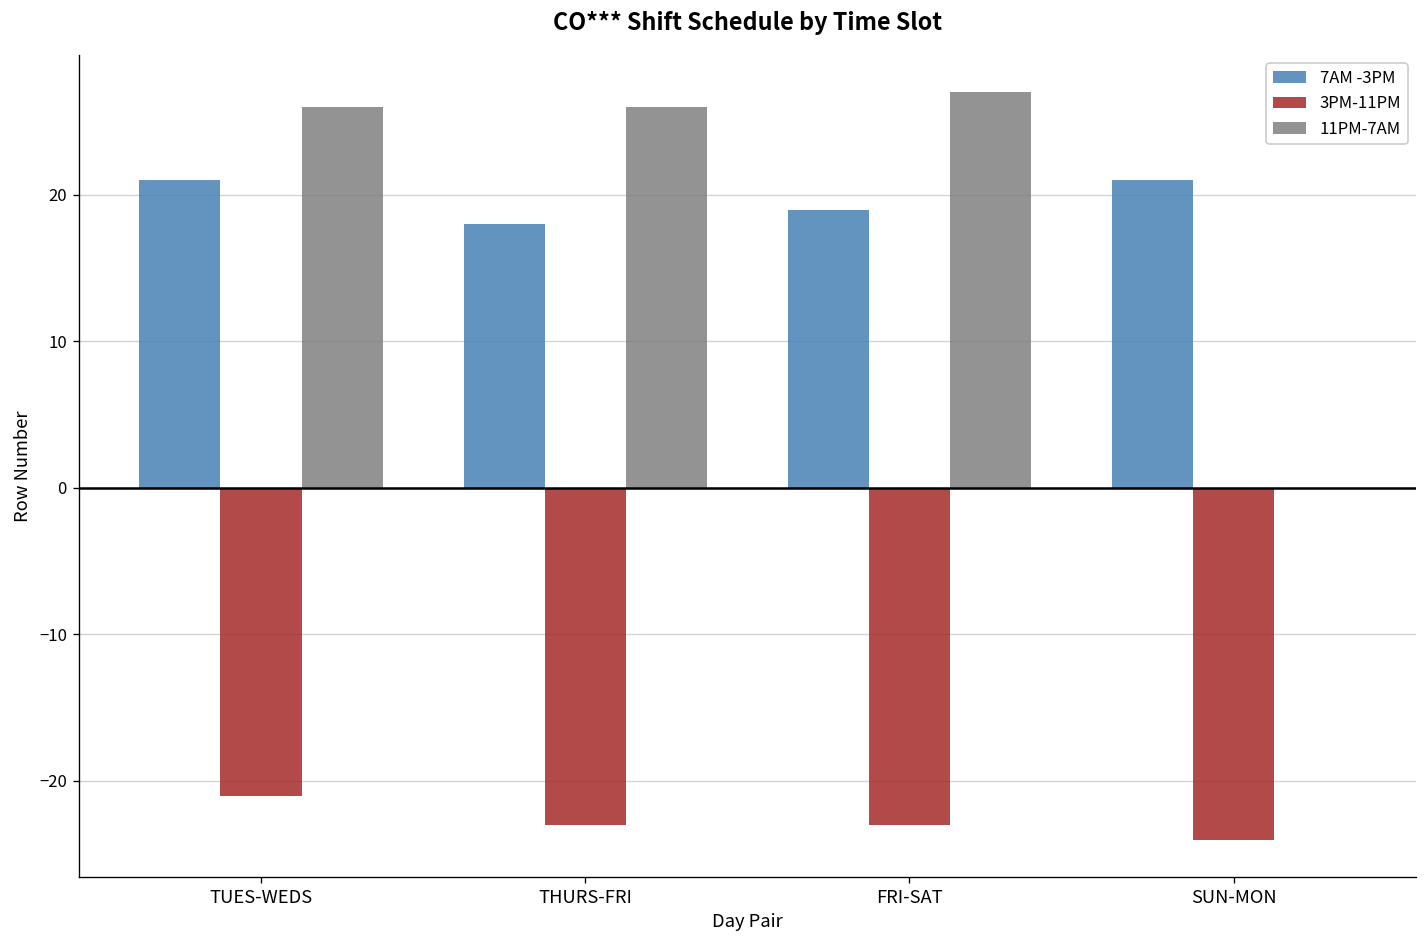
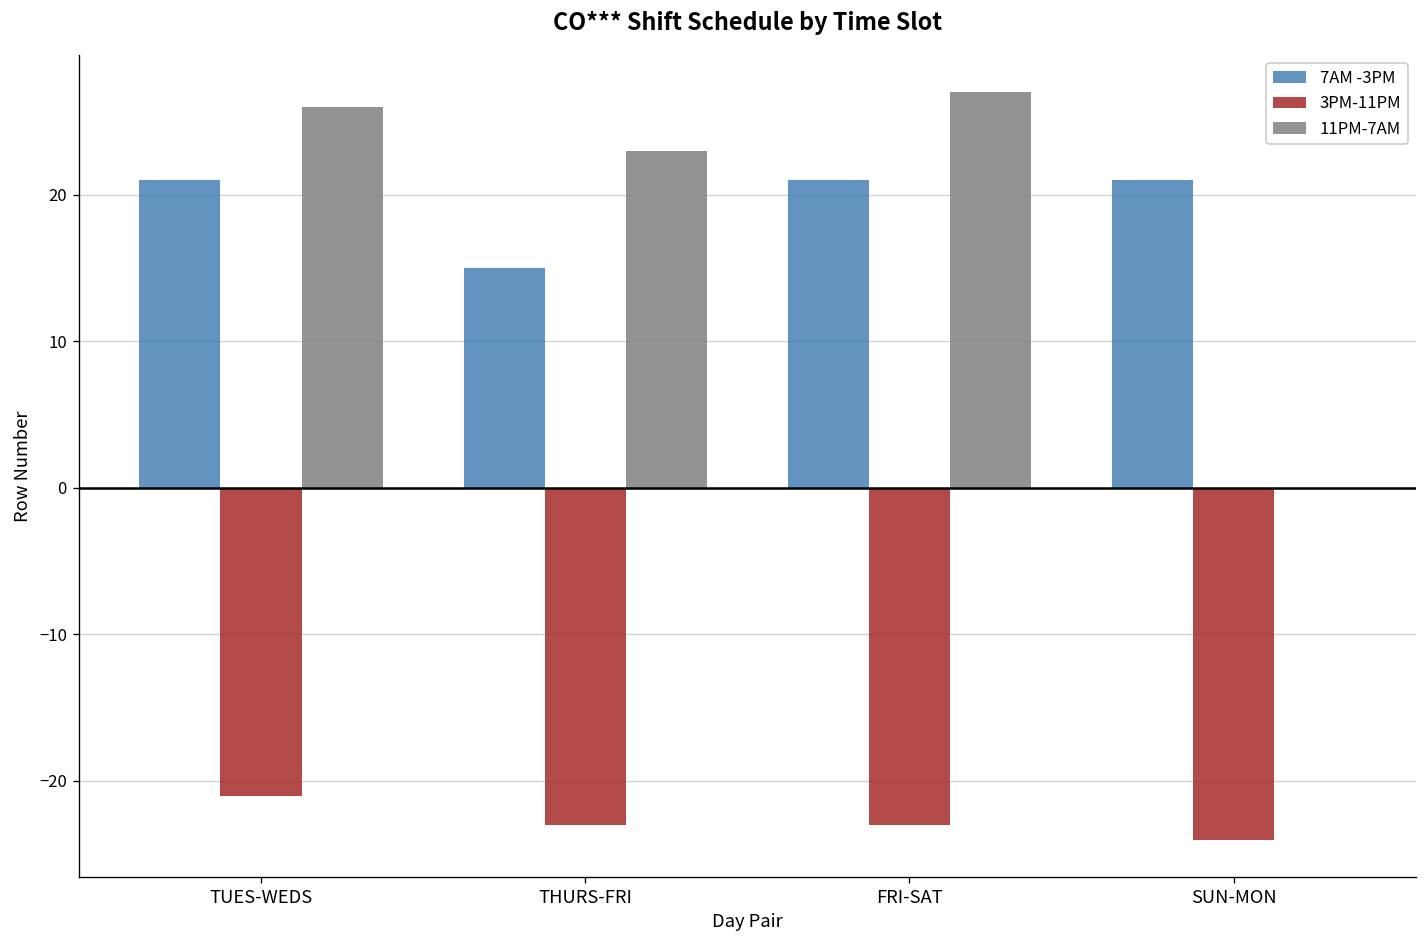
7AM -3PM, THURS-FRI: 18 -> 15
11PM-7AM, THURS-FRI: 26 -> 23
7AM -3PM, FRI-SAT: 19 -> 21
